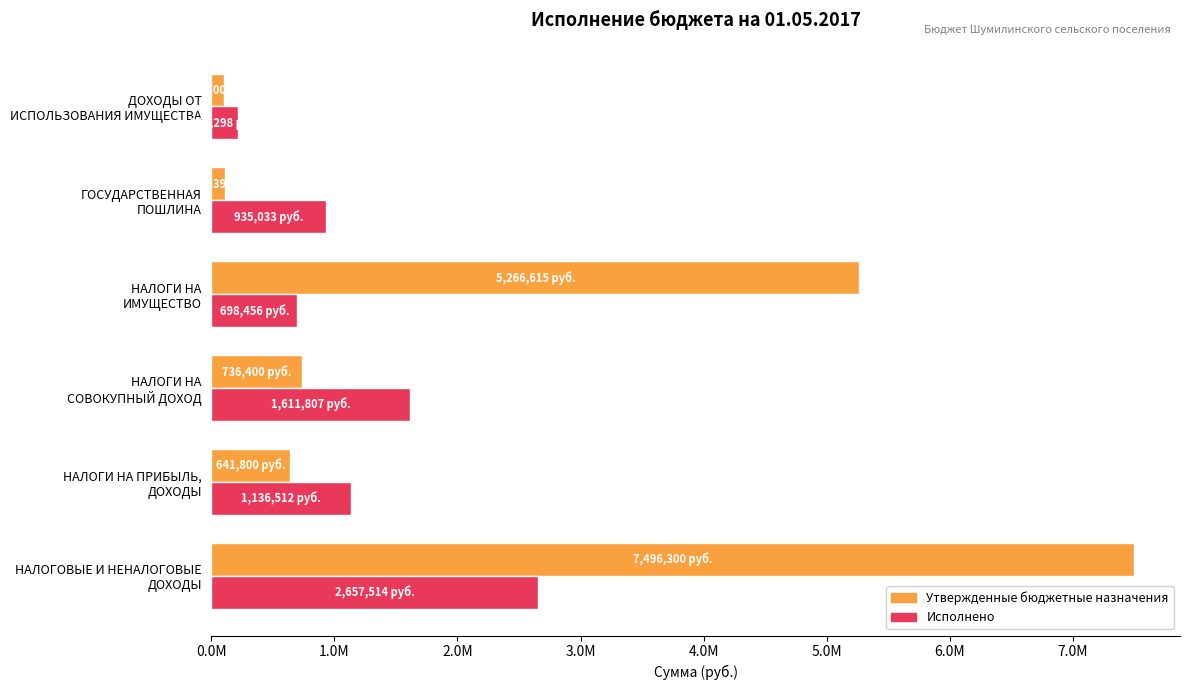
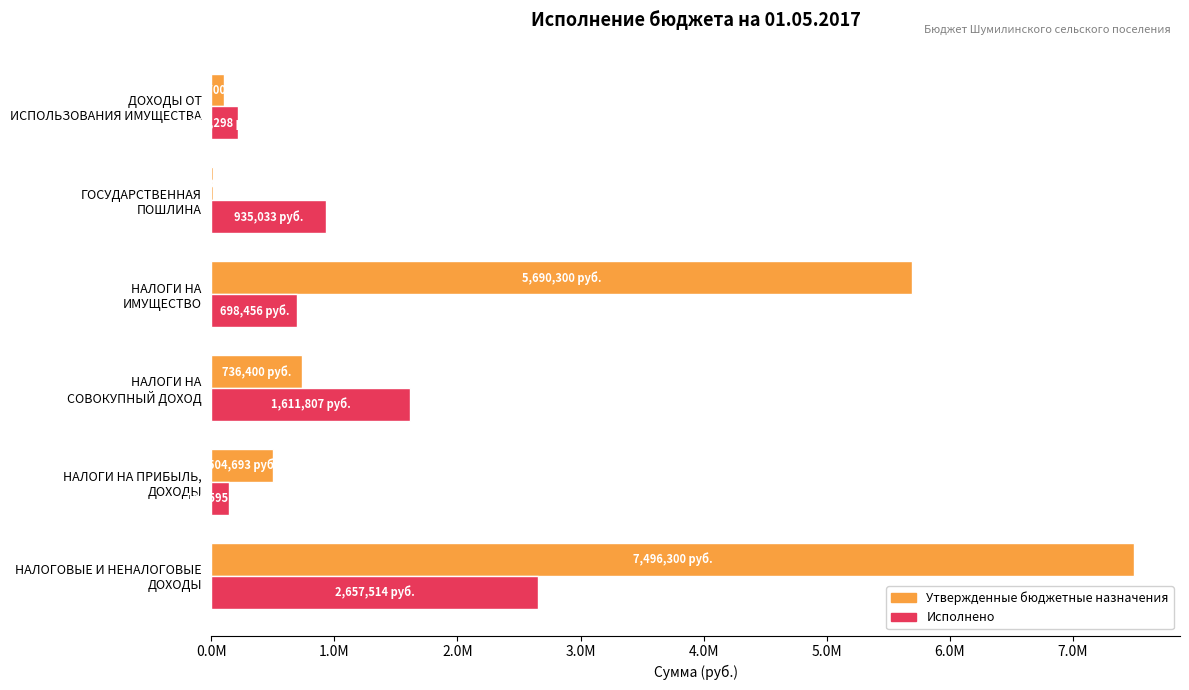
Утвержденные бюджетные назначения, ГОСУДАРСТВЕННАЯ ПОШЛИНА: 110000 -> 10000
Утвержденные бюджетные назначения, НАЛОГИ НА ИМУЩЕСТВО: 5,266,615 -> 5,690,300
Утвержденные бюджетные назначения, НАЛОГИ НА ПРИБЫЛЬ, ДОХОДЫ: 641,800 -> 504,693
Исполнено, НАЛОГИ НА ПРИБЫЛЬ, ДОХОДЫ: 1140000 -> 140000
